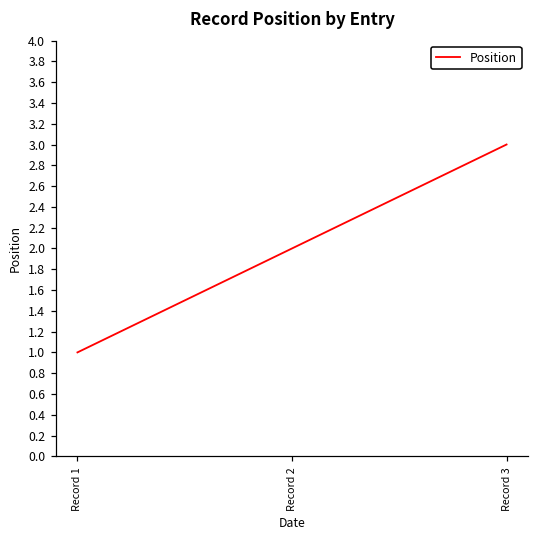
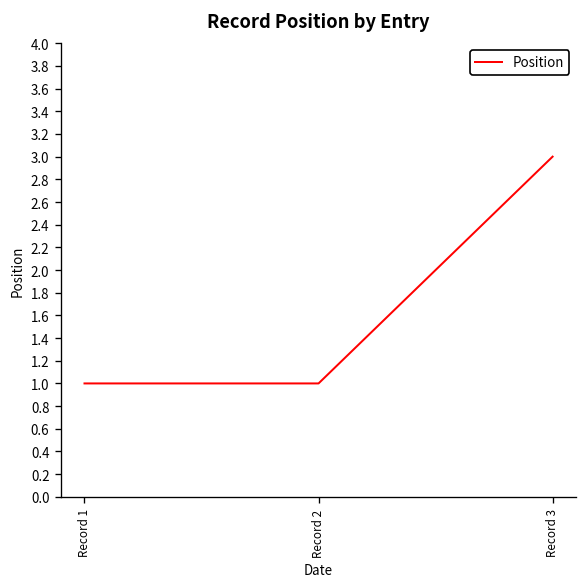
Record 2: 2 -> 1
